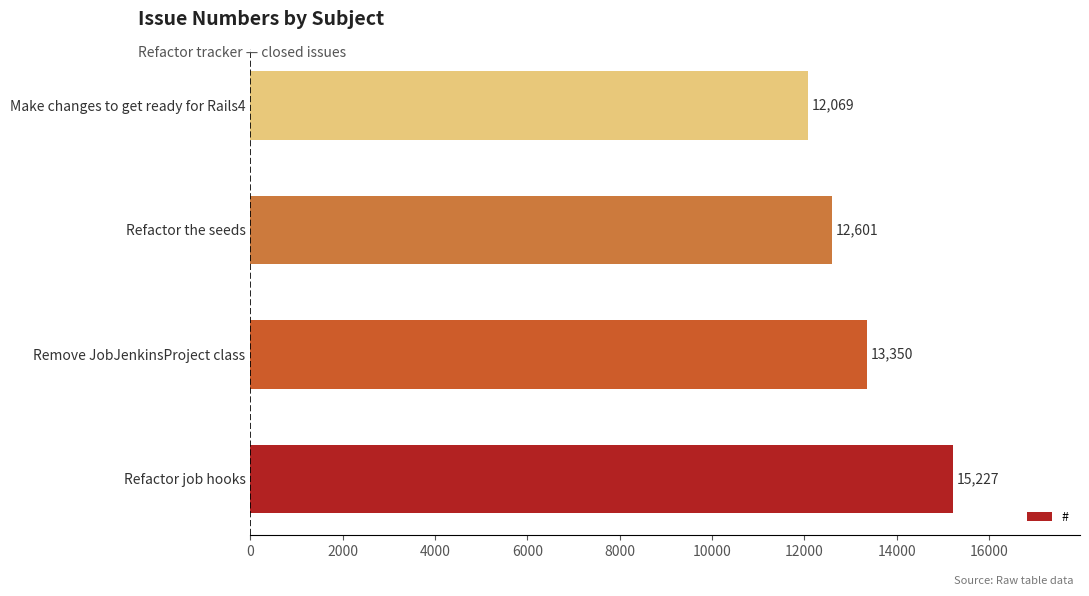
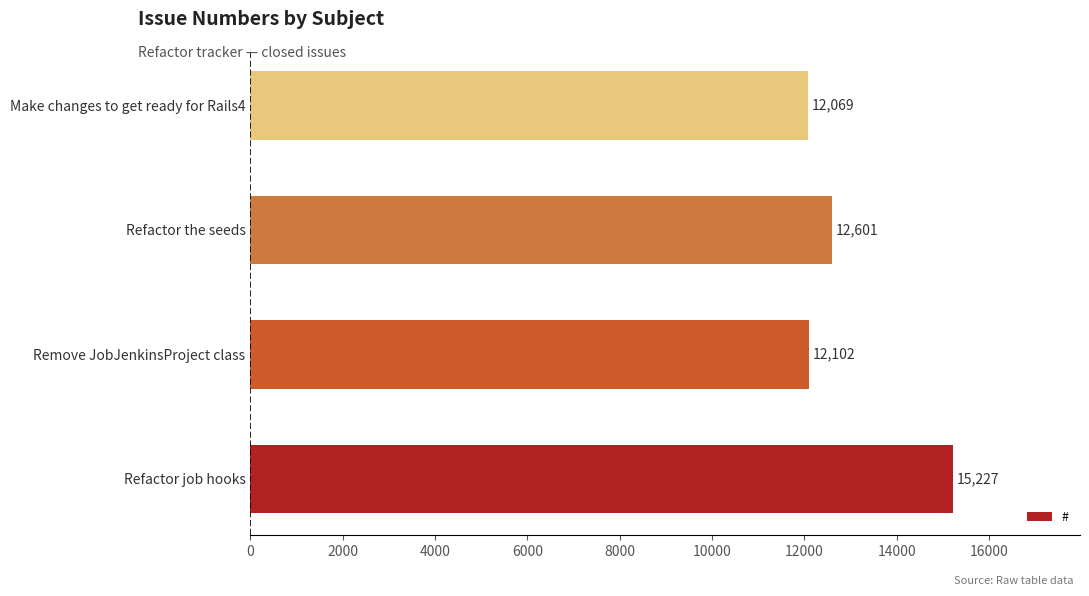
Remove JobJenkinsProject class: 13,350 -> 12,102
